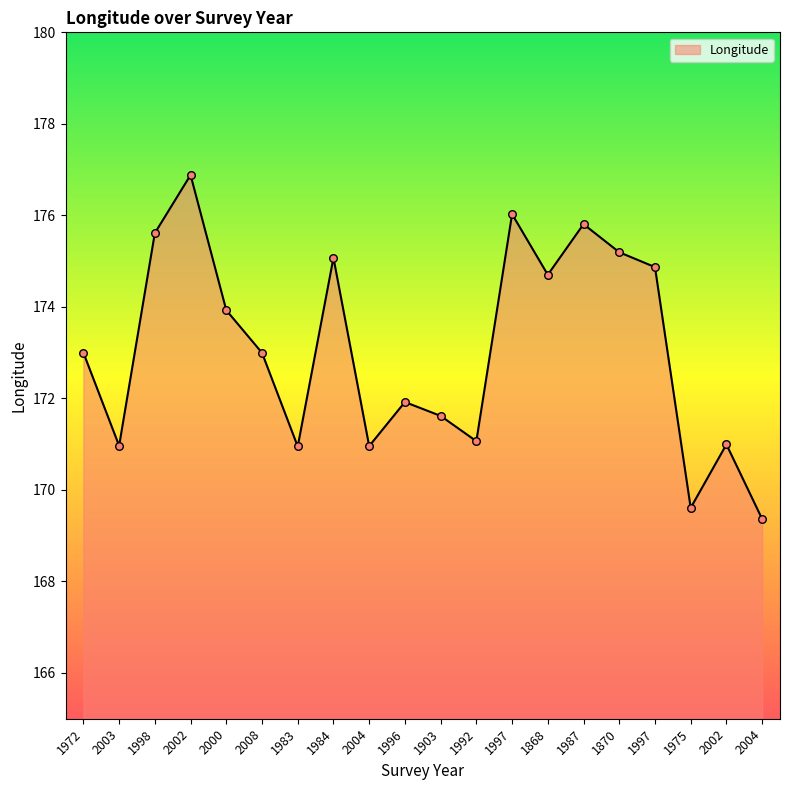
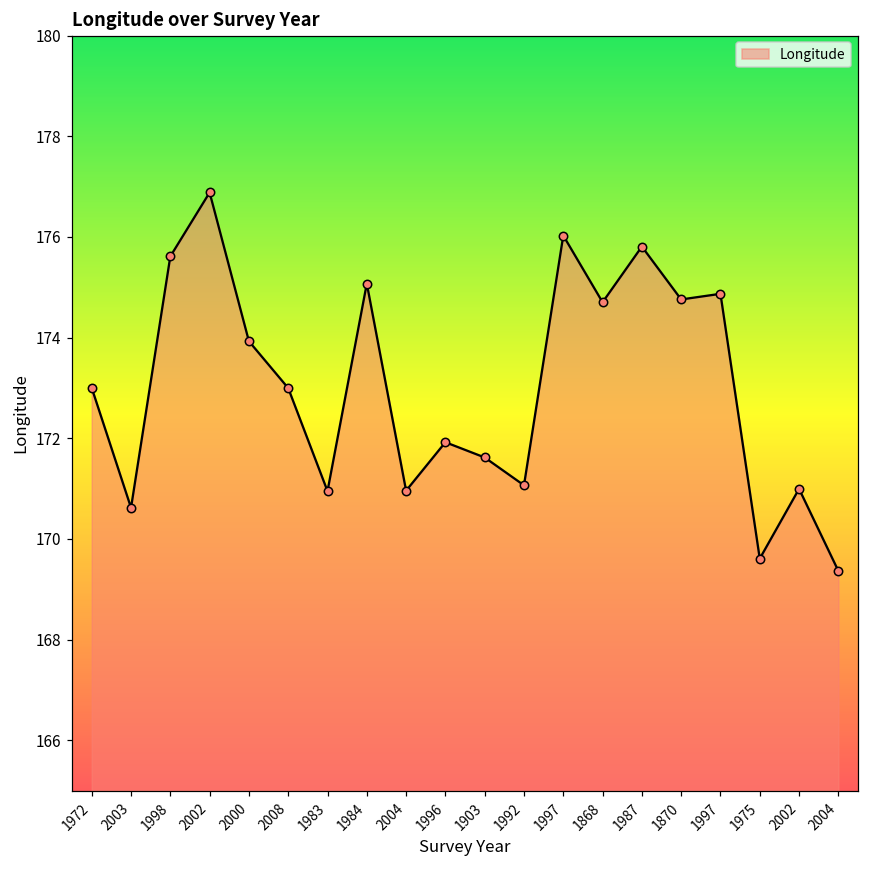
2003: 171.0 -> 170.6
1870: 175.2 -> 174.8
